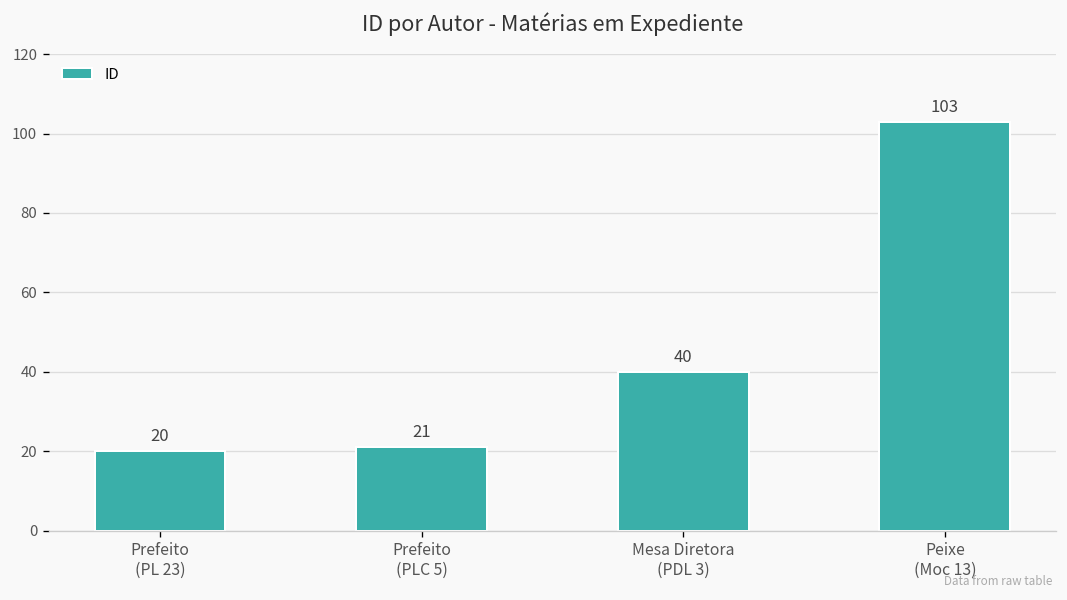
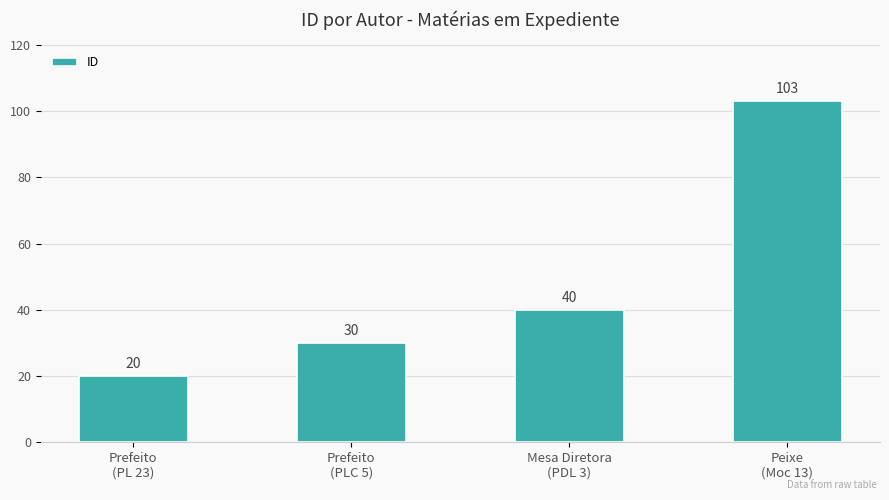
Prefeito (PLC 5): 21 -> 30
